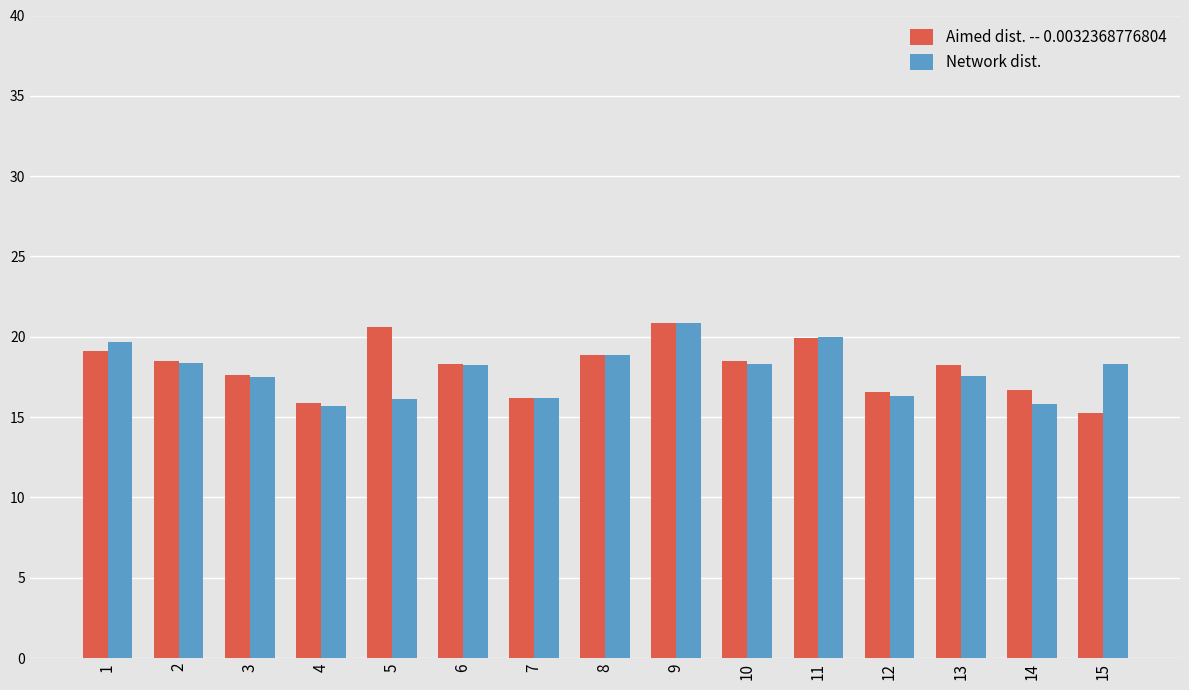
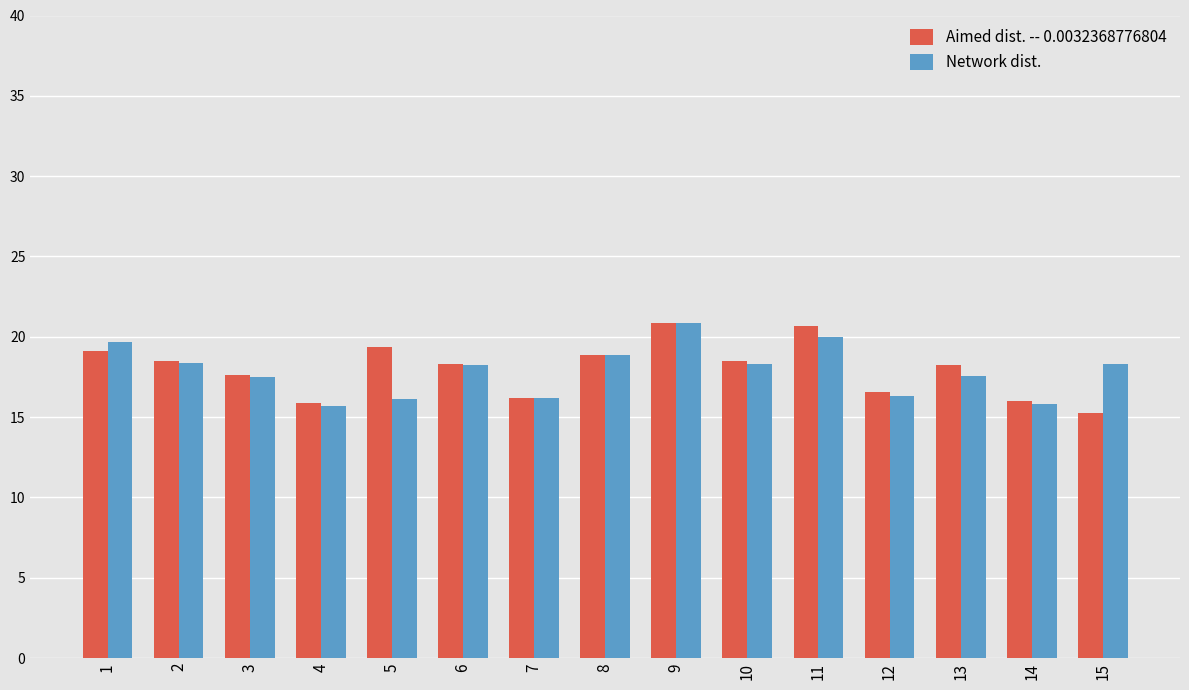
Aimed dist. -- 0.0032368776804, 5: 20.6 -> 19.4
Aimed dist. -- 0.0032368776804, 11: 19.9 -> 20.7
Aimed dist. -- 0.0032368776804, 14: 16.7 -> 16.0
